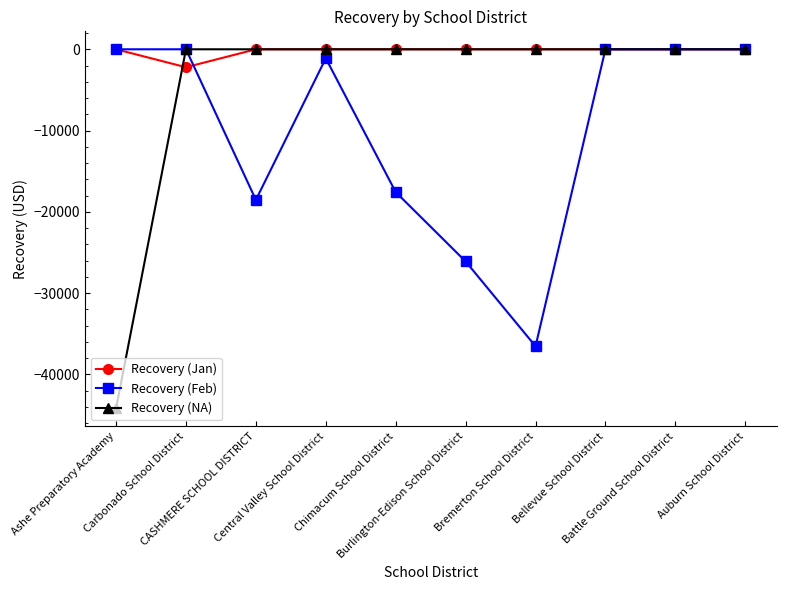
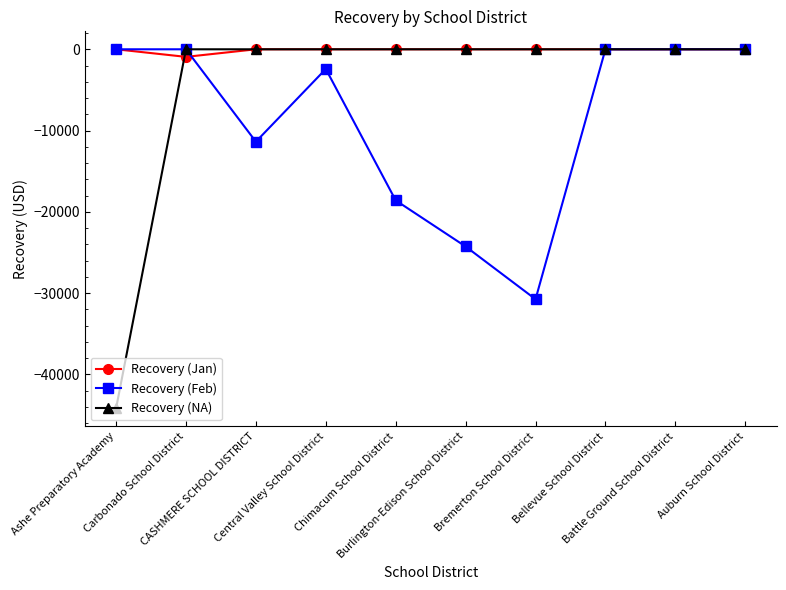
Recovery (Jan), Carbonado School District: -2000 -> -1000
Recovery (Feb), CASHMERE SCHOOL DISTRICT: -19000 -> -11000
Recovery (Feb), Central Valley School District: -1000 -> -2000
Recovery (Feb), Chimacum School District: -18000 -> -19000
Recovery (Feb), Burlington-Edison School District: -26000 -> -24000
Recovery (Feb), Bremerton School District: -37000 -> -31000
